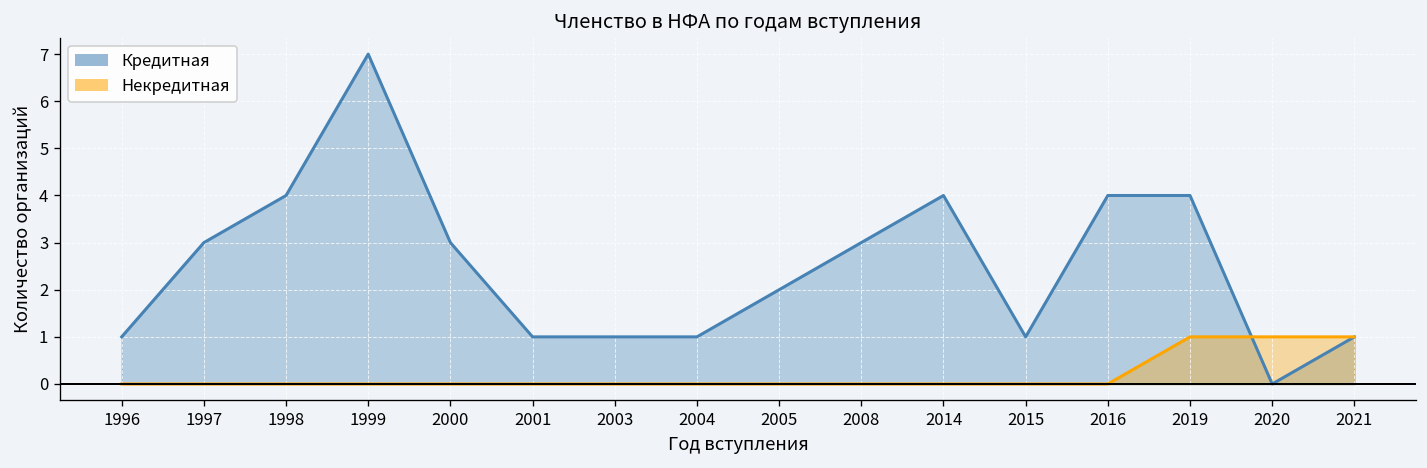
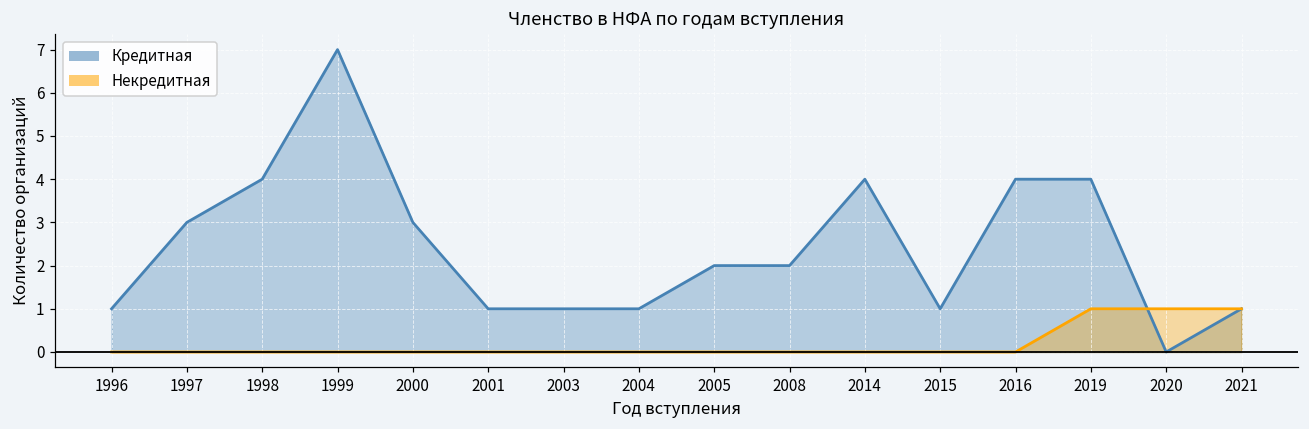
Кредитная, 2008: 3 -> 2
